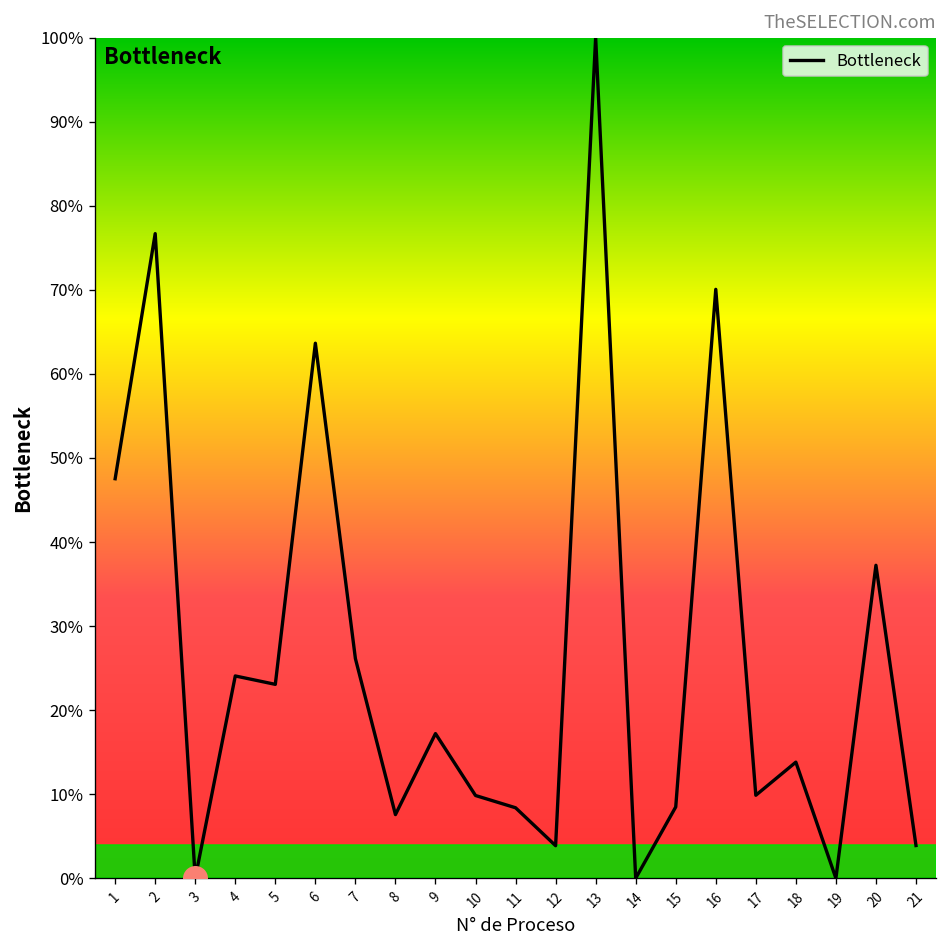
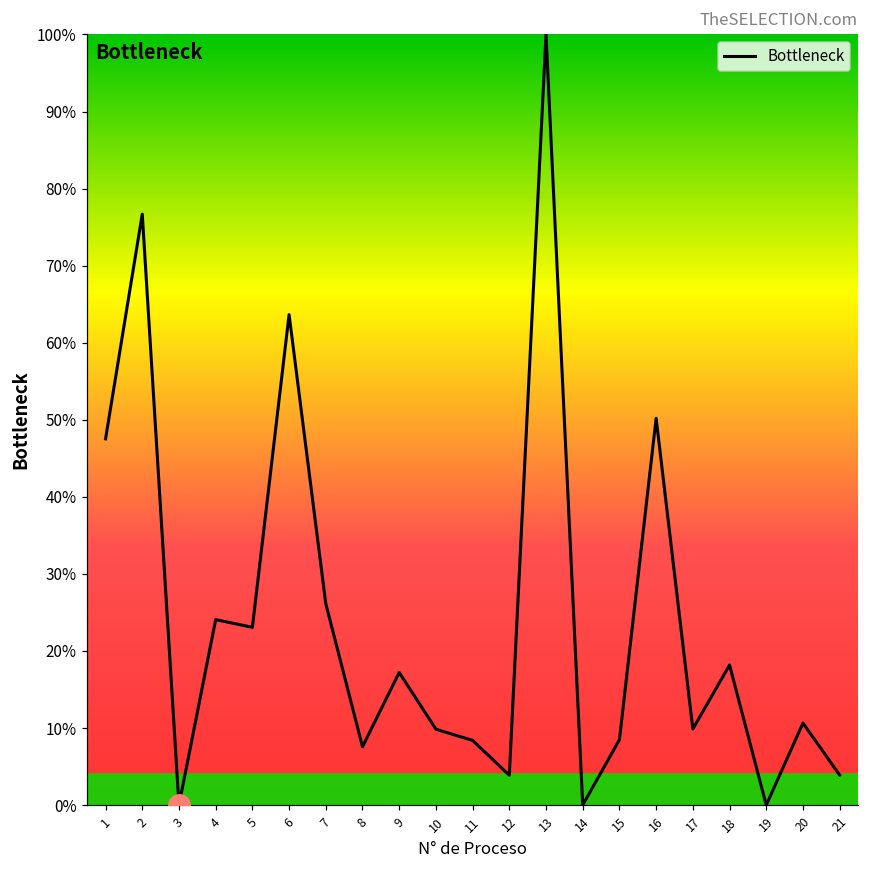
Bottleneck, 16: 70% -> 50%
Bottleneck, 18: 14% -> 18%
Bottleneck, 20: 37% -> 11%
